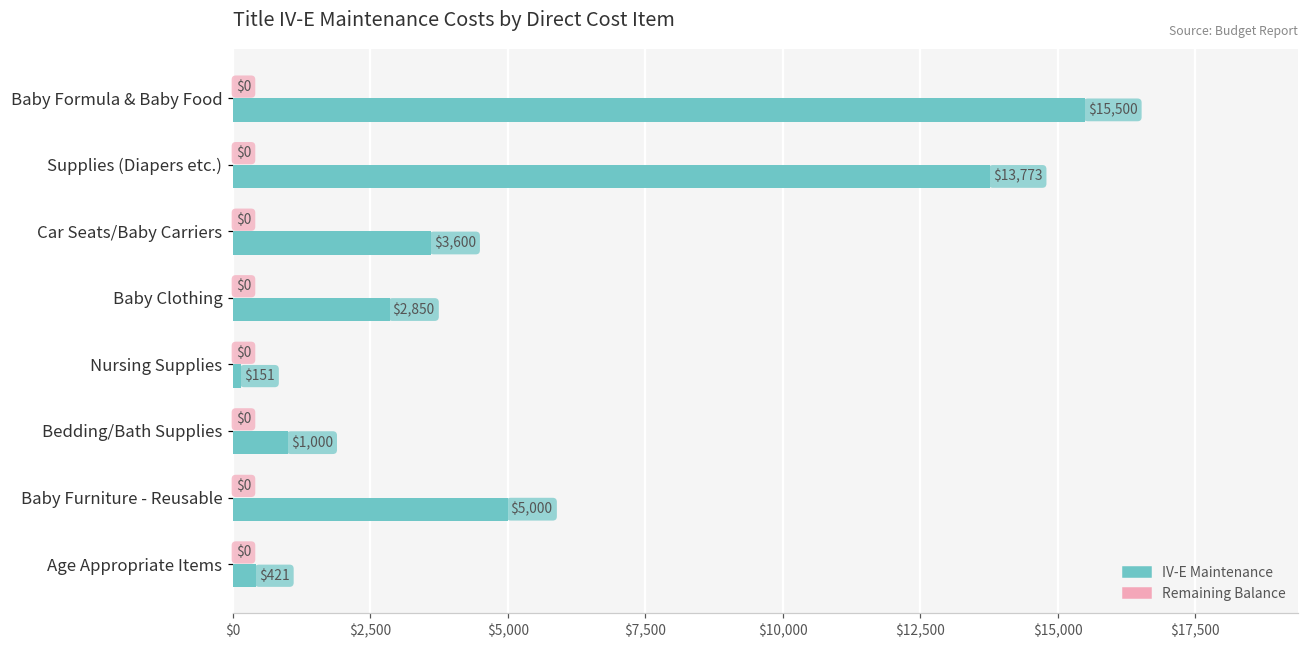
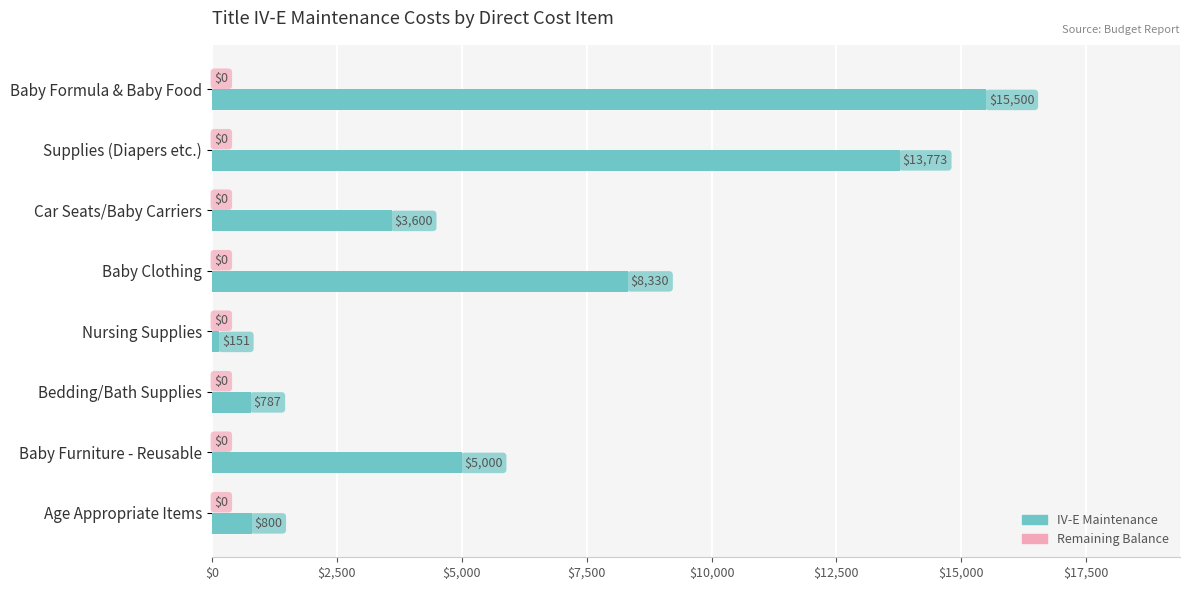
IV-E Maintenance, Baby Clothing: $2,850 -> $8,330
IV-E Maintenance, Bedding/Bath Supplies: $1,000 -> $787
IV-E Maintenance, Age Appropriate Items: $421 -> $800
